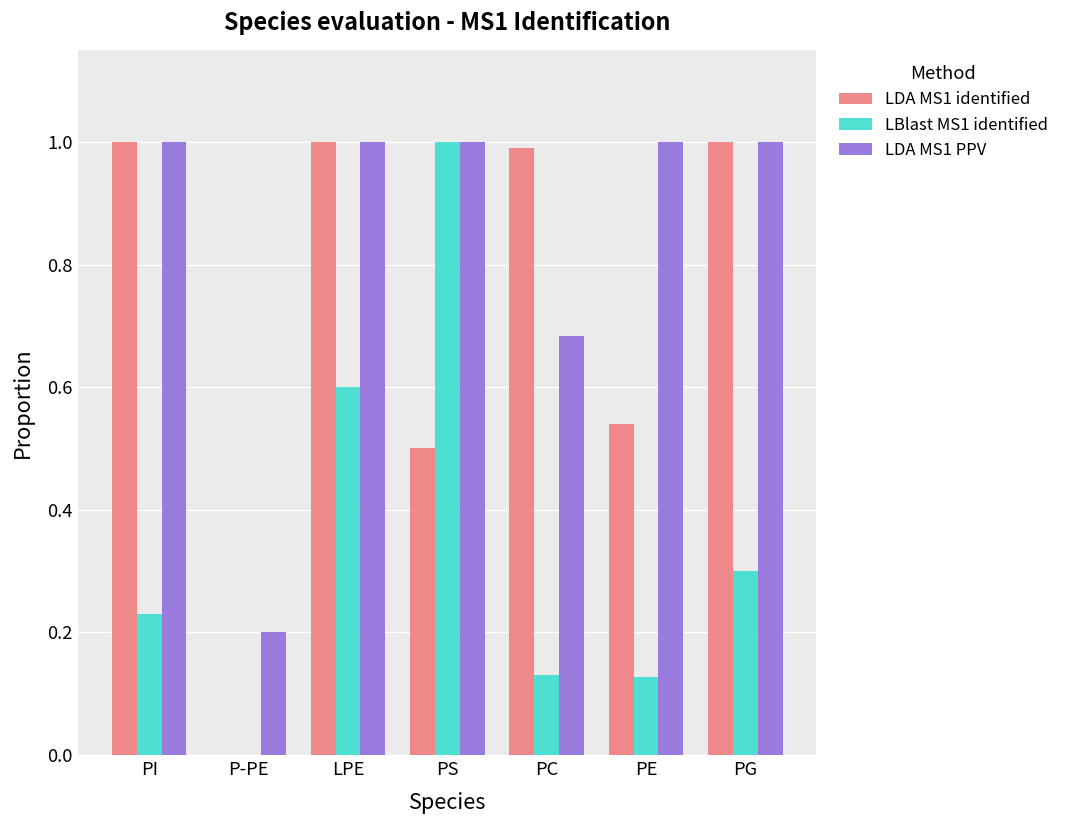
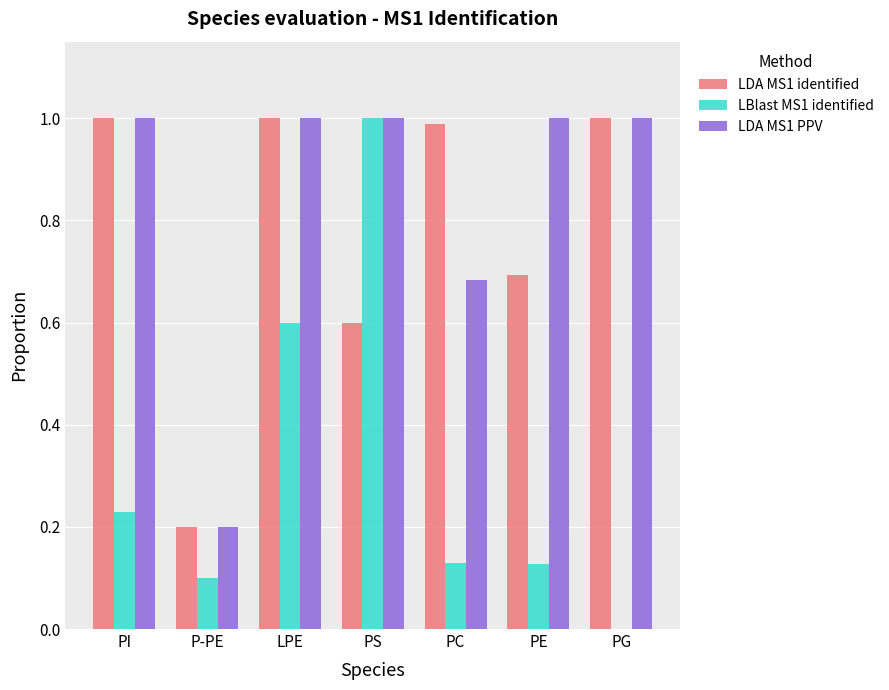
LDA MS1 identified, P-PE: 0.0 -> 0.2
LBlast MS1 identified, P-PE: 0.0 -> 0.1
LDA MS1 identified, PS: 0.5 -> 0.6
LDA MS1 identified, PE: 0.54 -> 0.69
LBlast MS1 identified, PG: 0.3 -> 0.0
